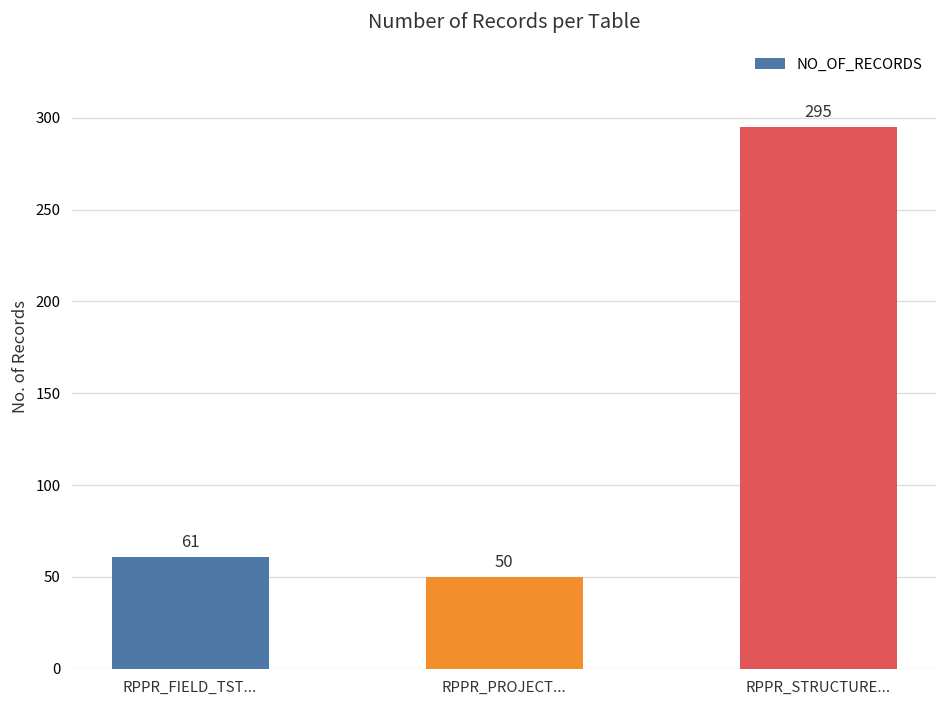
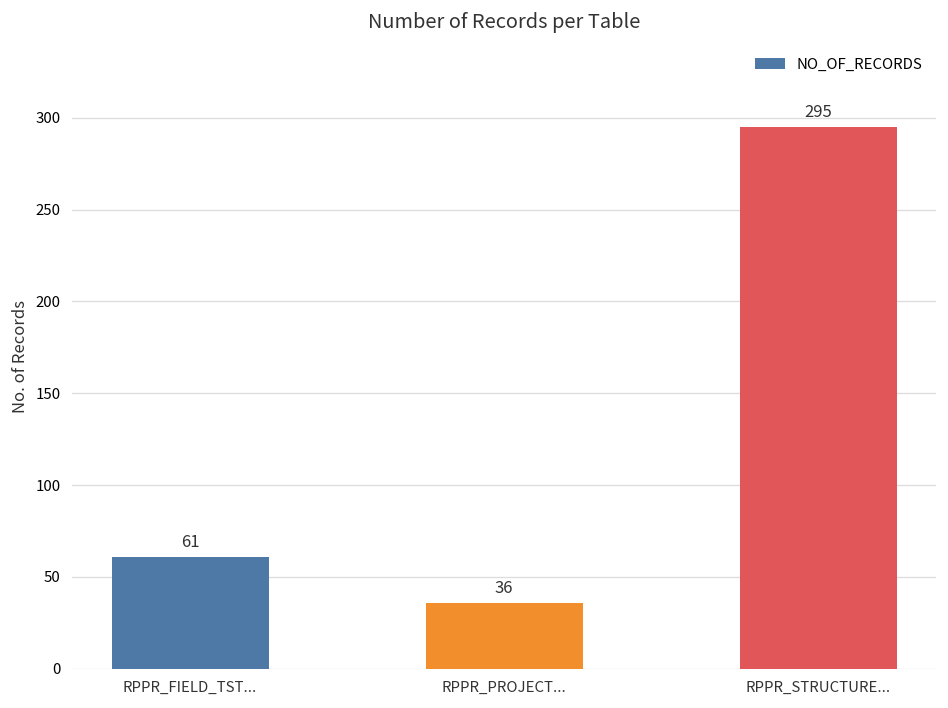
RPPR_PROJECT...: 50 -> 36
